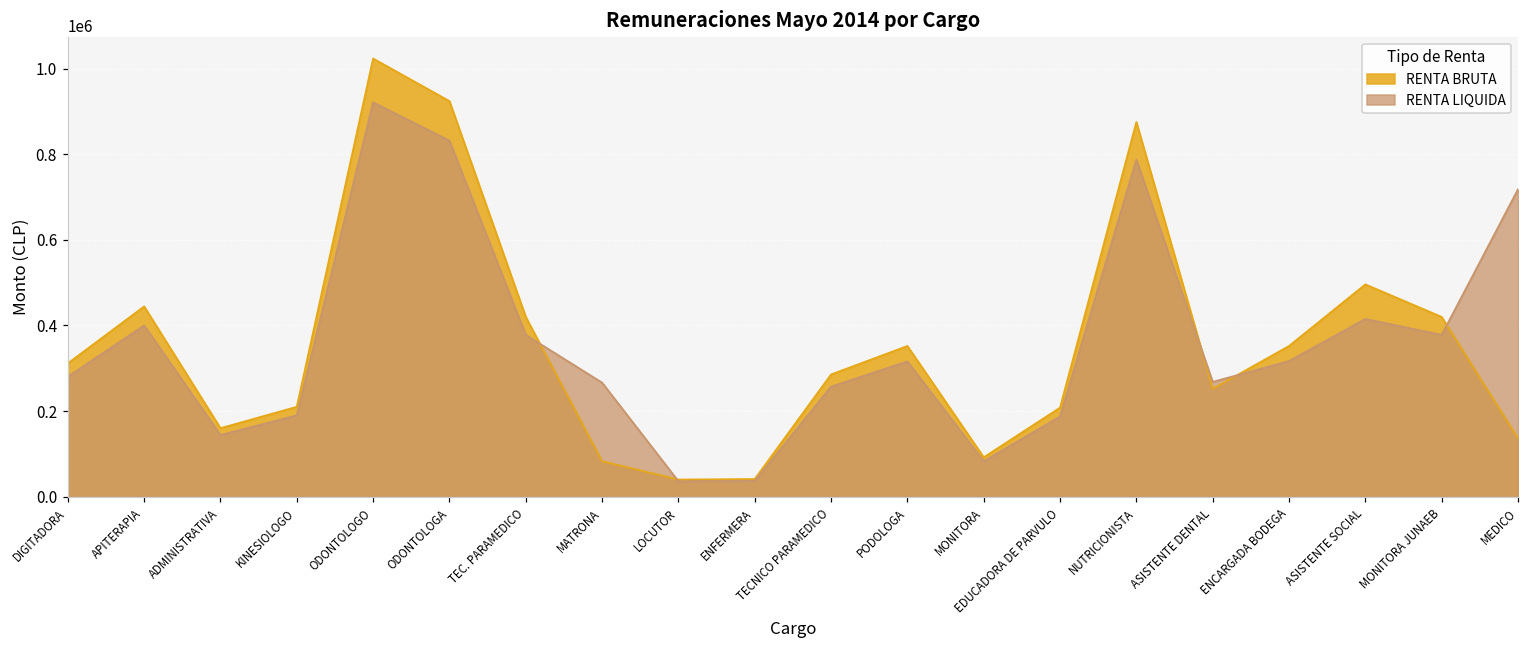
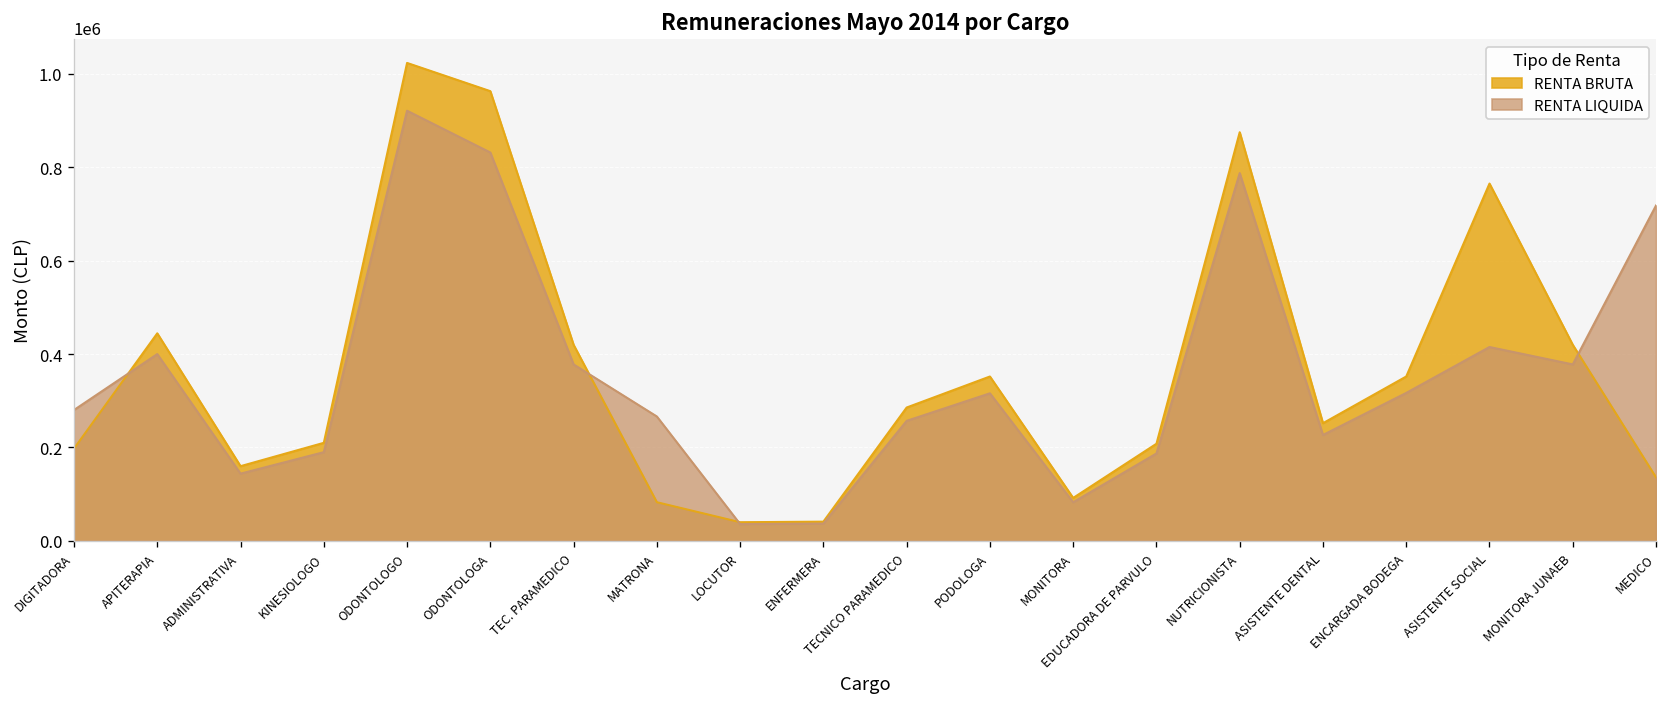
RENTA BRUTA, DIGITADORA: 310000 -> 200000
RENTA BRUTA, ODONTOLOGA: 920000 -> 960000
RENTA LIQUIDA, ASISTENTE DENTAL: 270000 -> 230000
RENTA BRUTA, ASISTENTE SOCIAL: 500000 -> 770000
